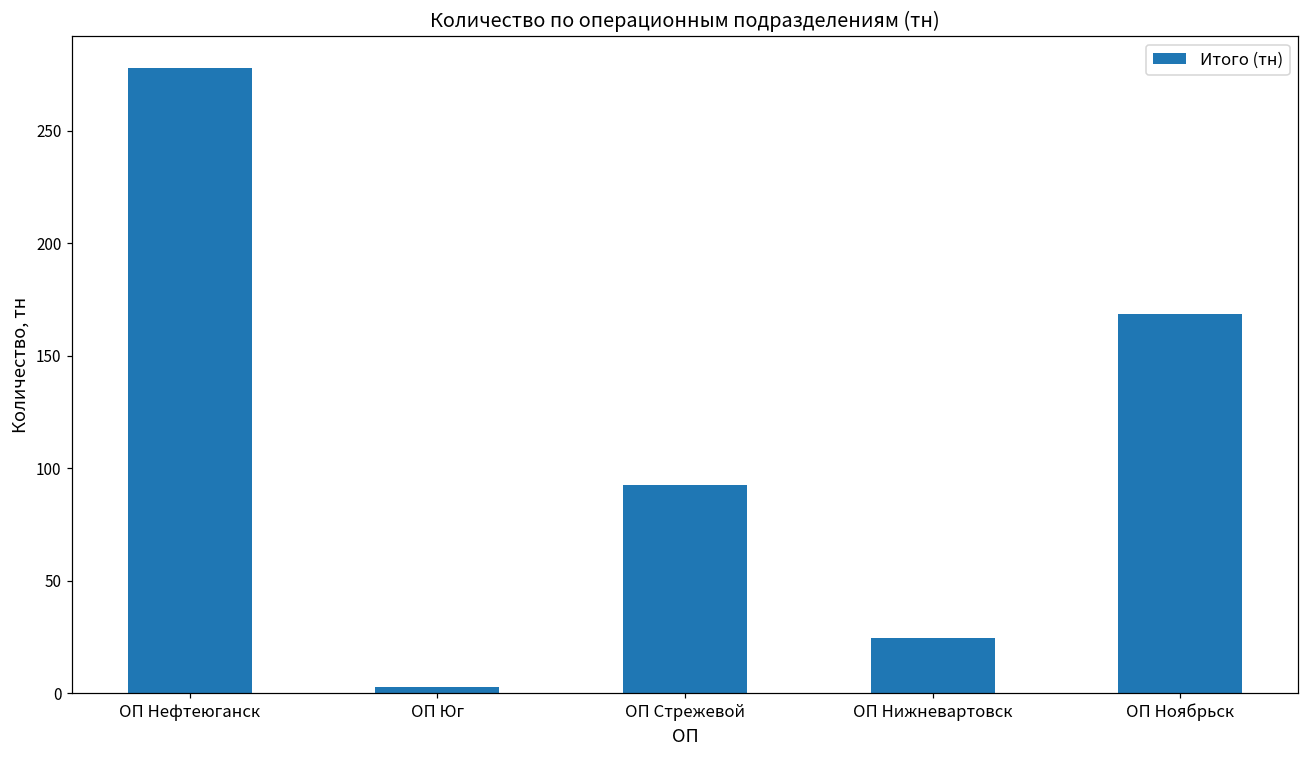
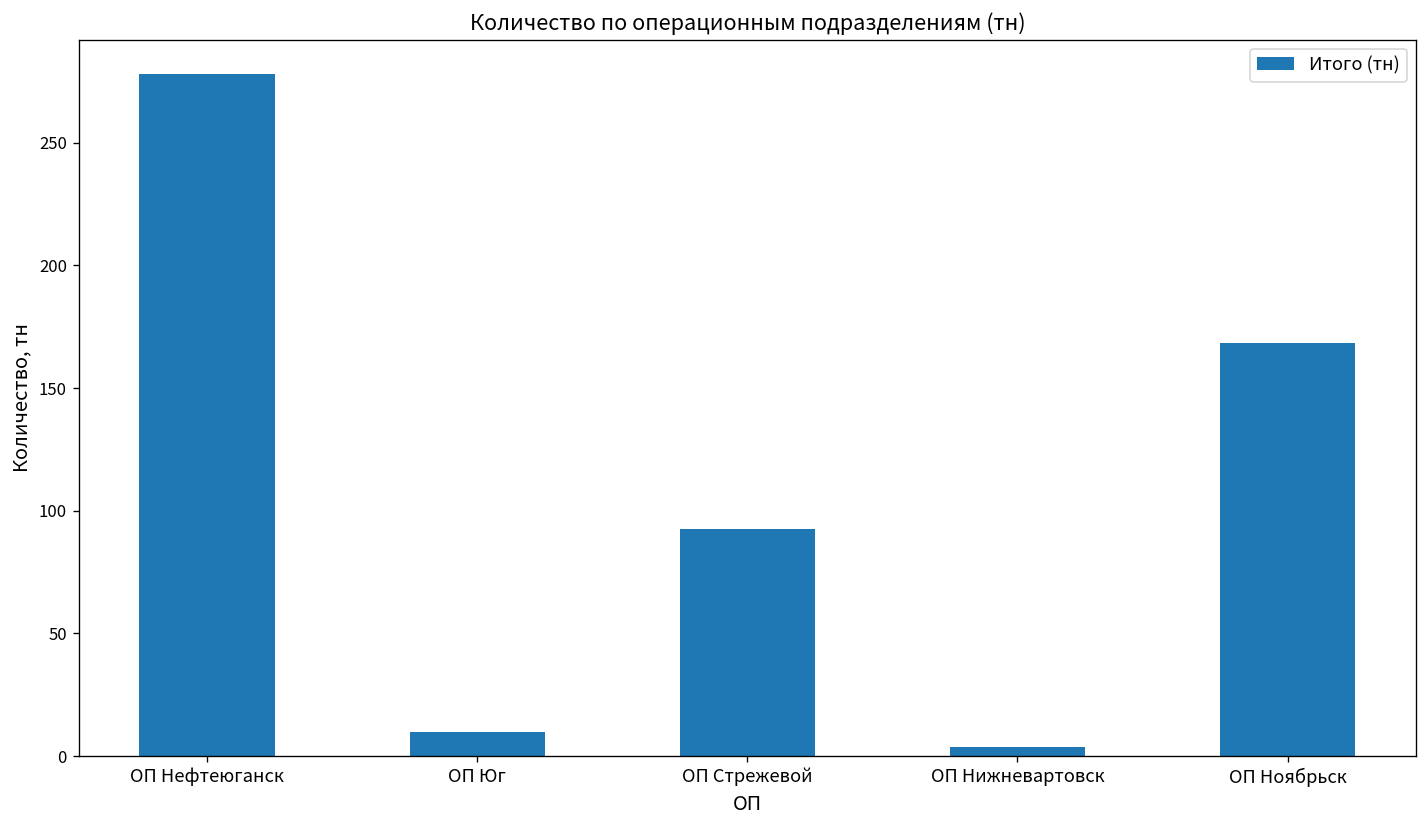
ОП Юг: 3 -> 10
ОП Нижневартовск: 24 -> 4
